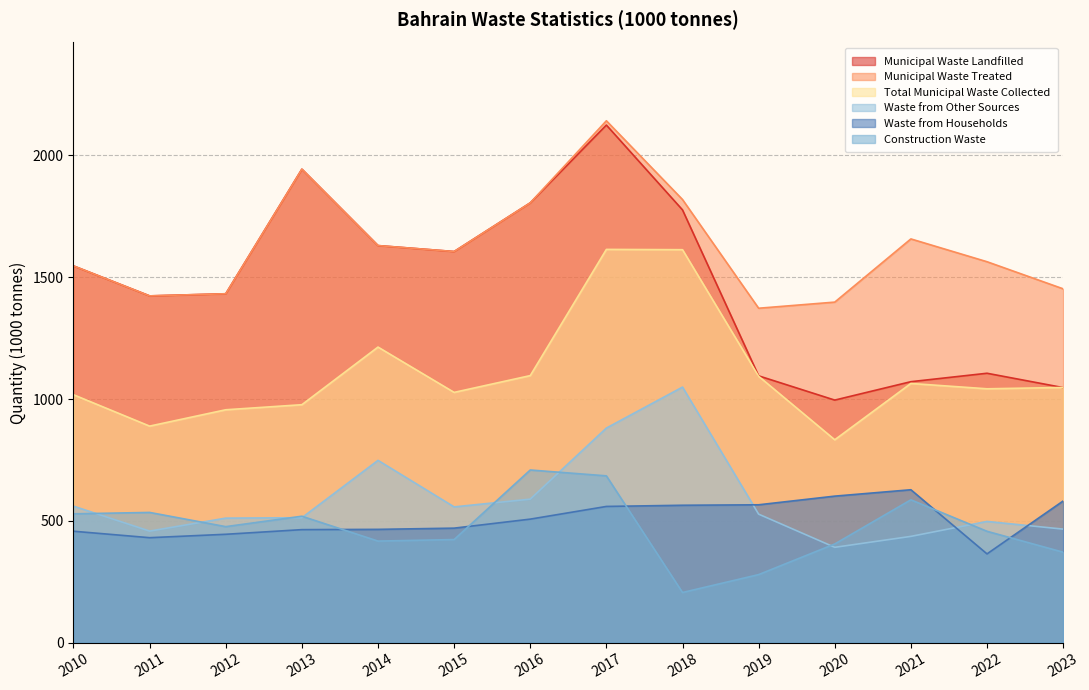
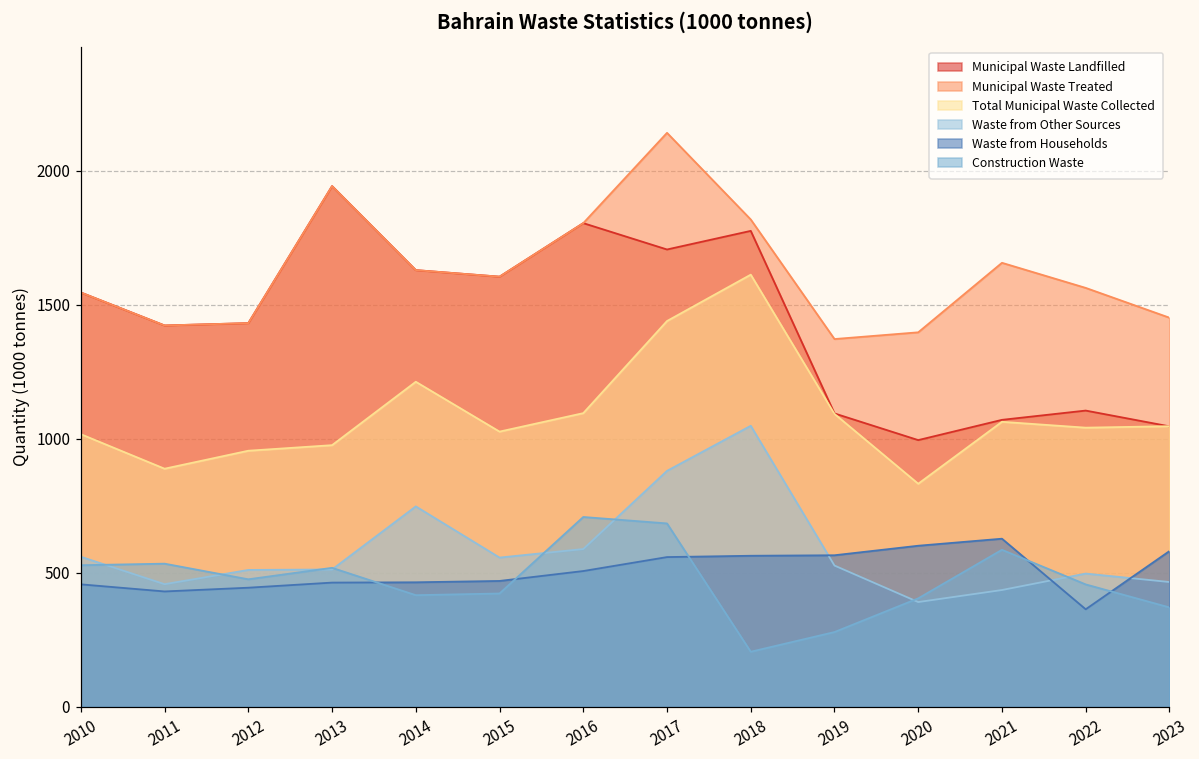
Municipal Waste Landfilled, 2017: 2120 -> 1710
Total Municipal Waste Collected, 2017: 1610 -> 1440
